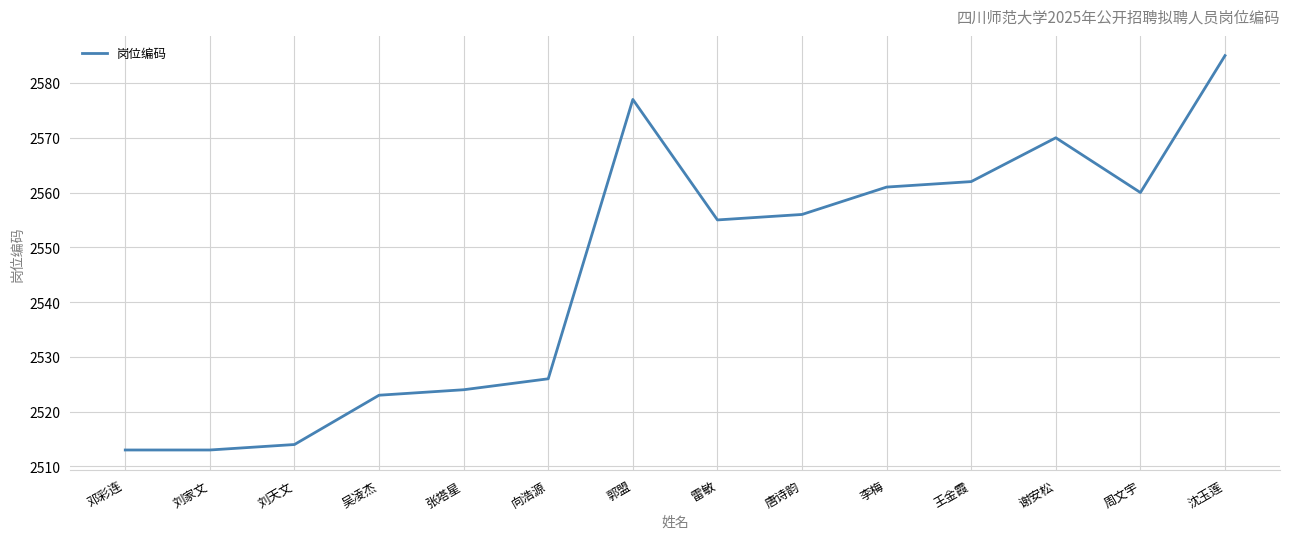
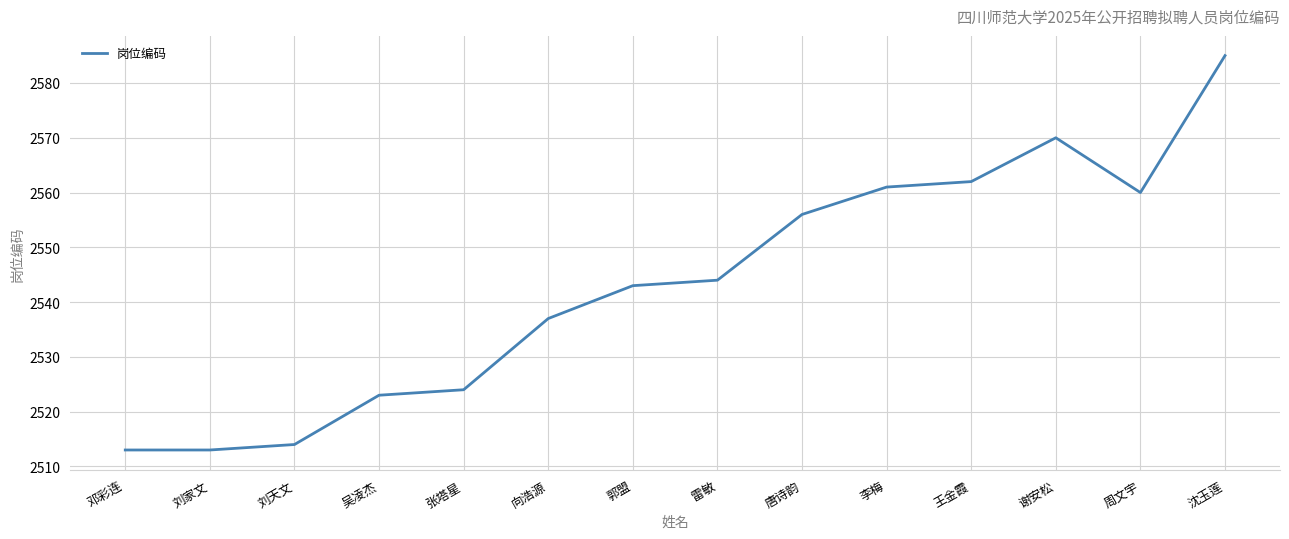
向浩源: 2526 -> 2537
郭盟: 2577 -> 2543
雷敏: 2555 -> 2544
